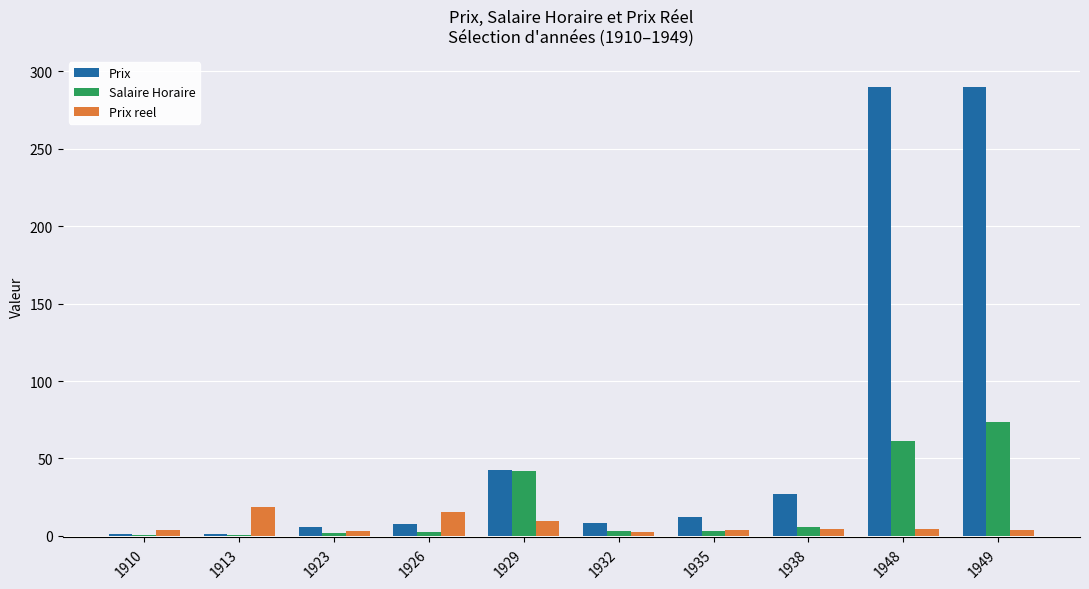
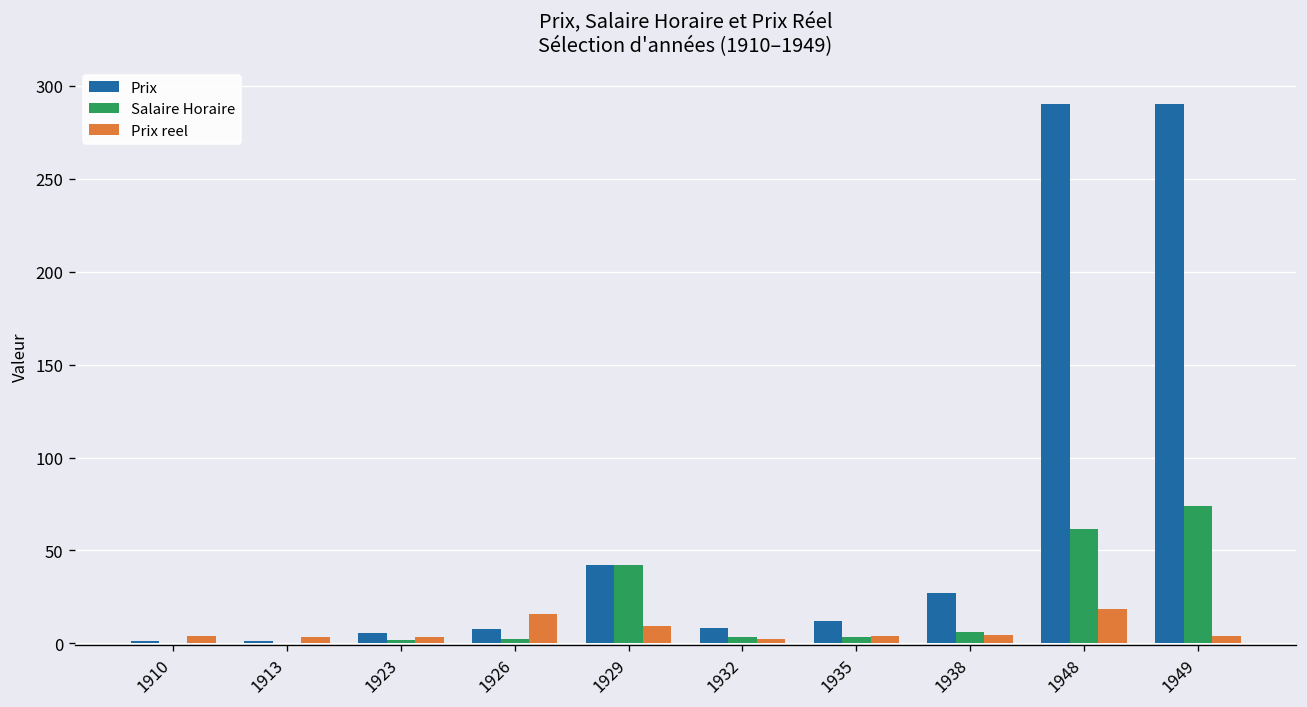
Prix reel, 1913: 19 -> 3
Prix reel, 1948: 5 -> 19
